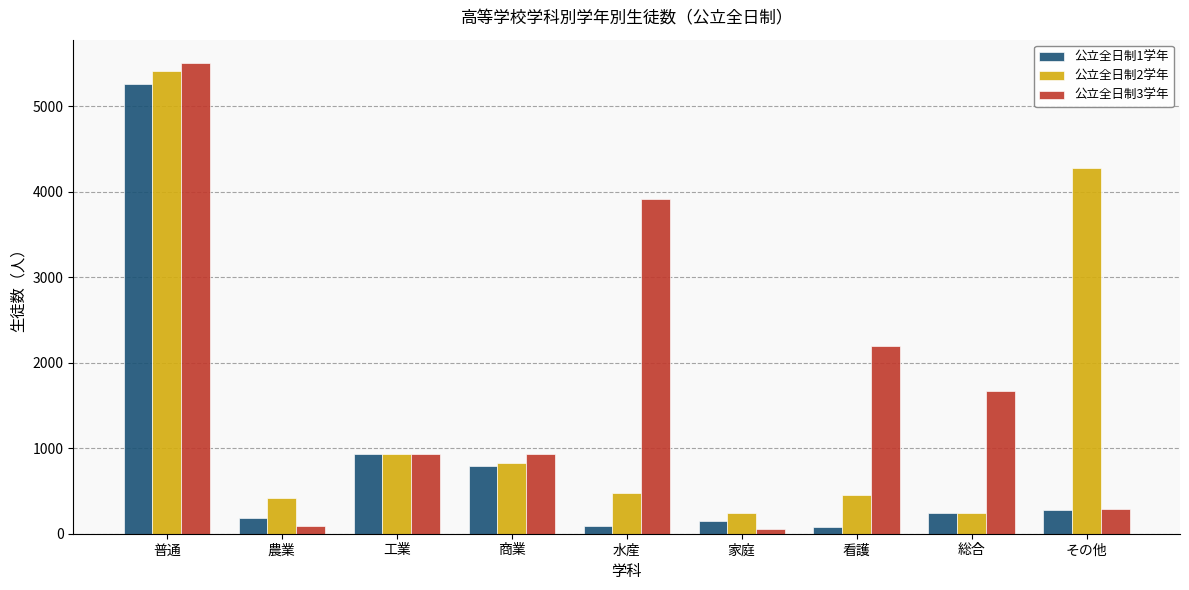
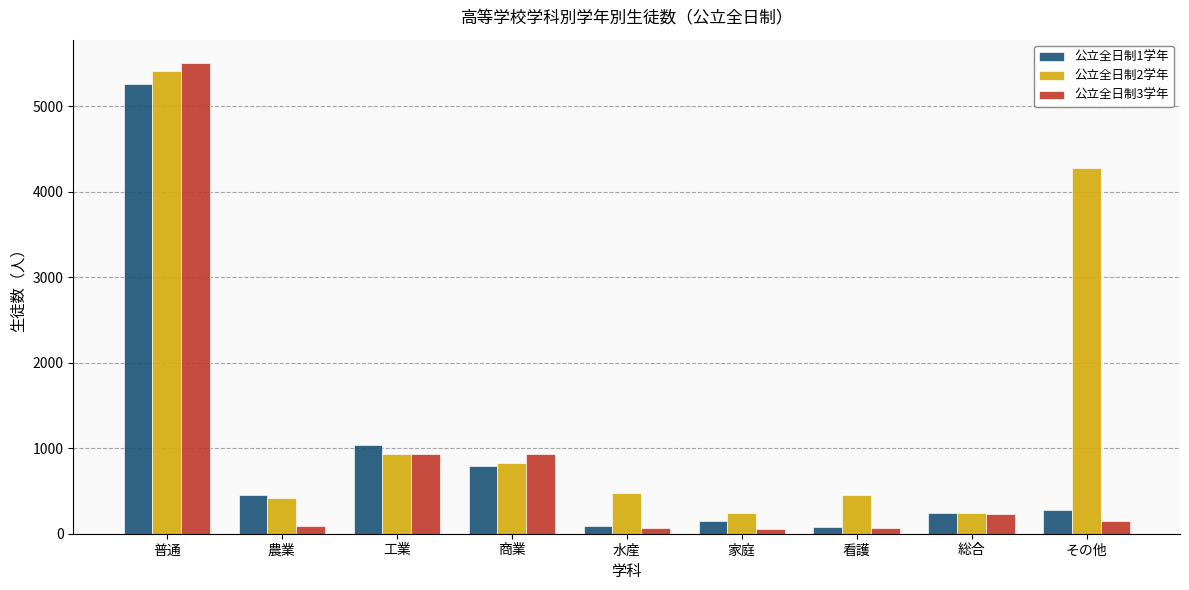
公立全日制1学年, 農業: 200 -> 400
公立全日制1学年, 工業: 900 -> 1000
公立全日制3学年, 水産: 3900 -> 100
公立全日制3学年, 看護: 2200 -> 100
公立全日制3学年, 総合: 1700 -> 200
公立全日制3学年, その他: 300 -> 200
